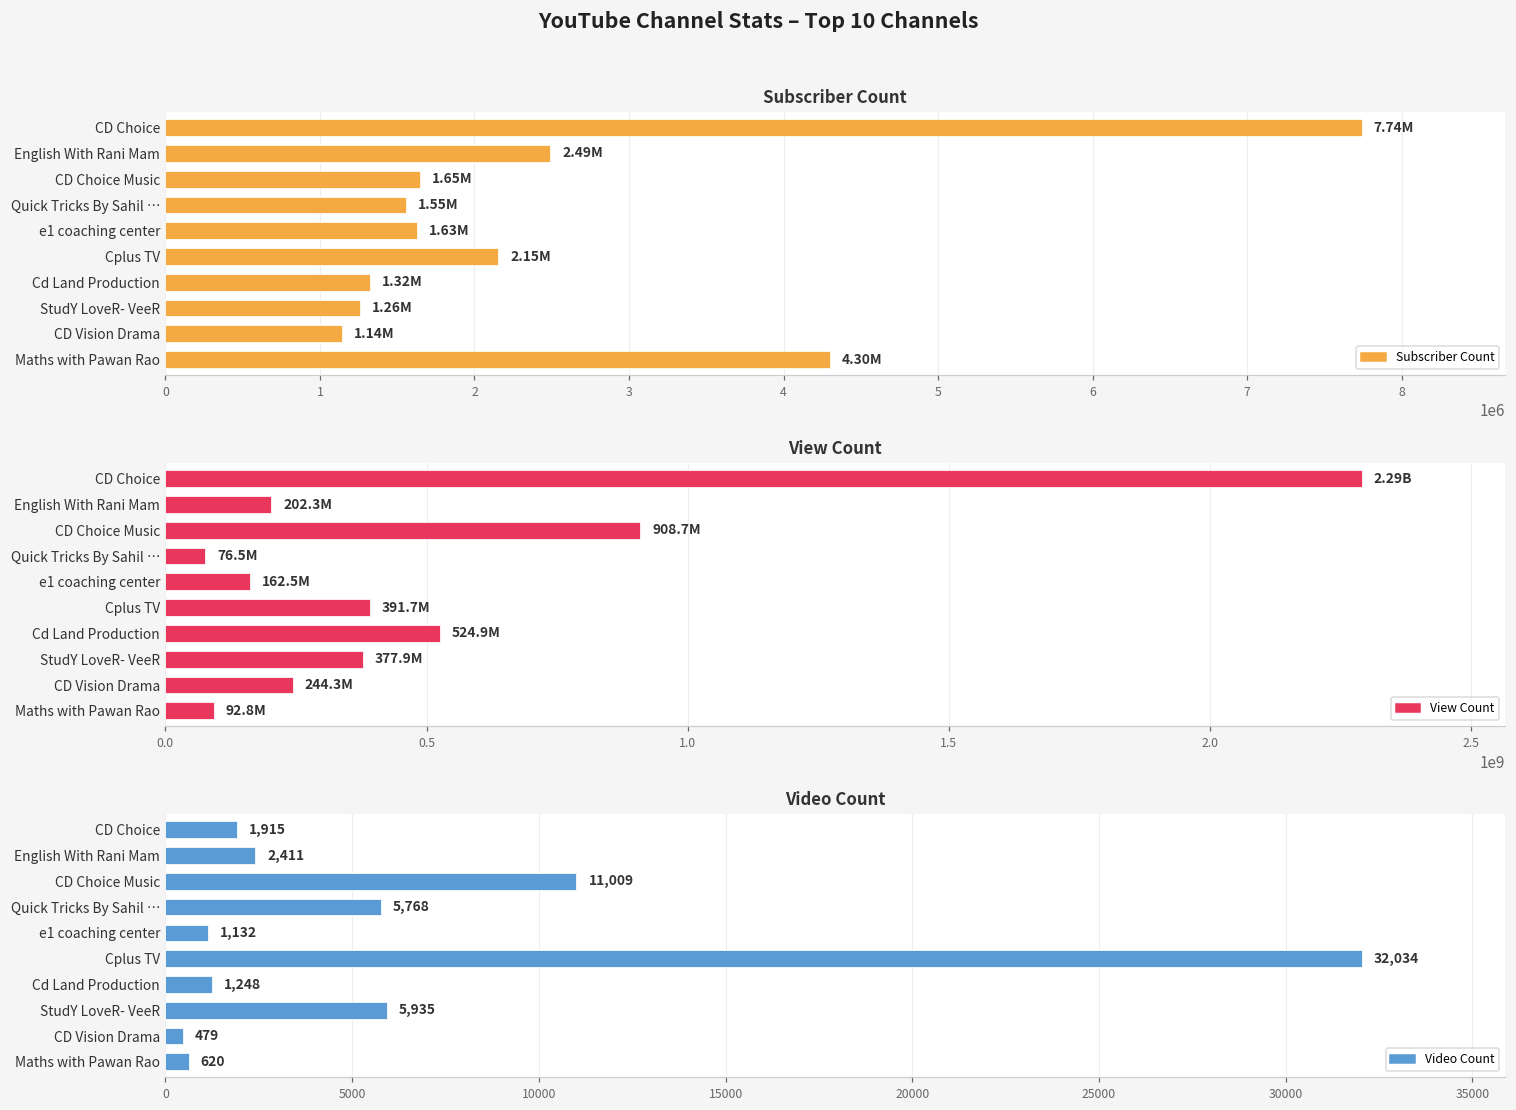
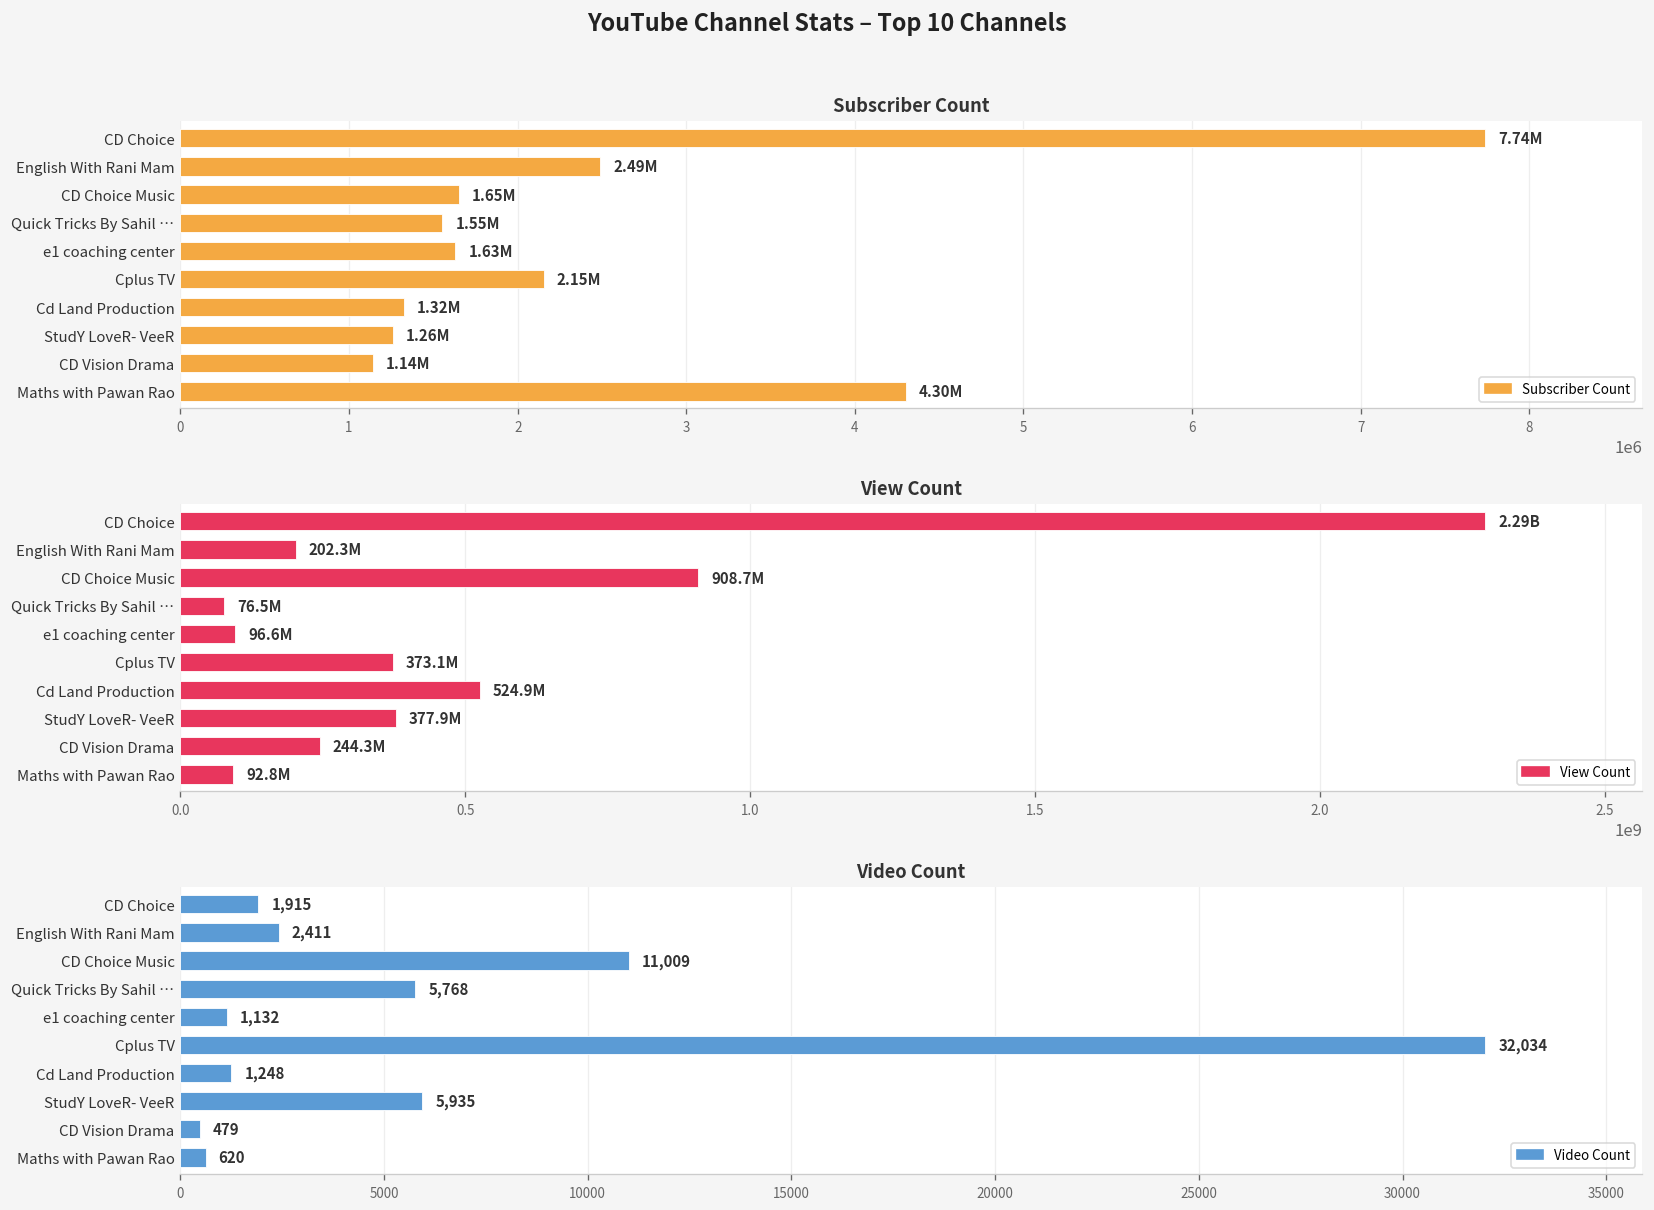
View Count, e1 coaching center: 162.5M -> 96.6M
View Count, Cplus TV: 391.7M -> 373.1M
